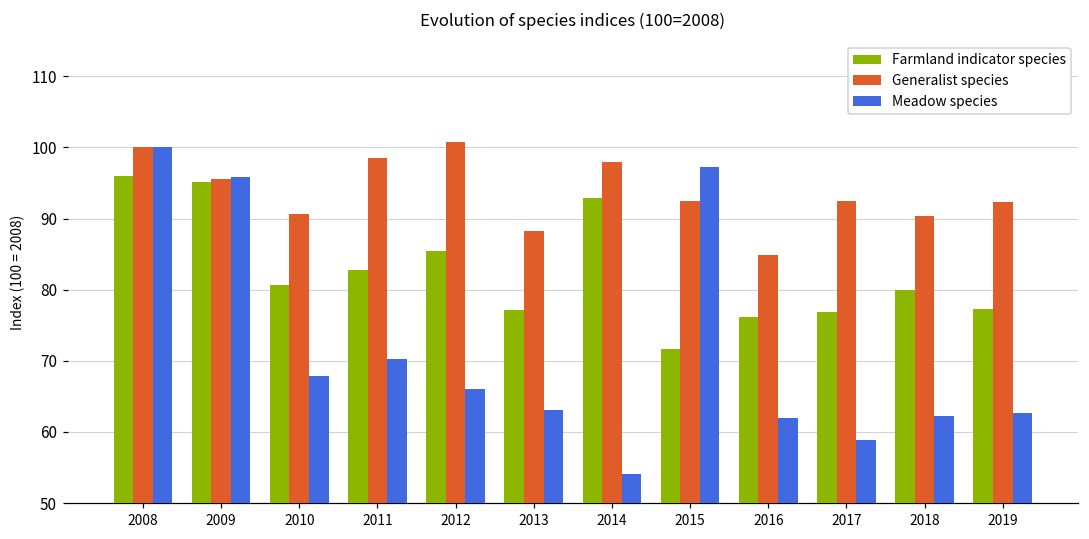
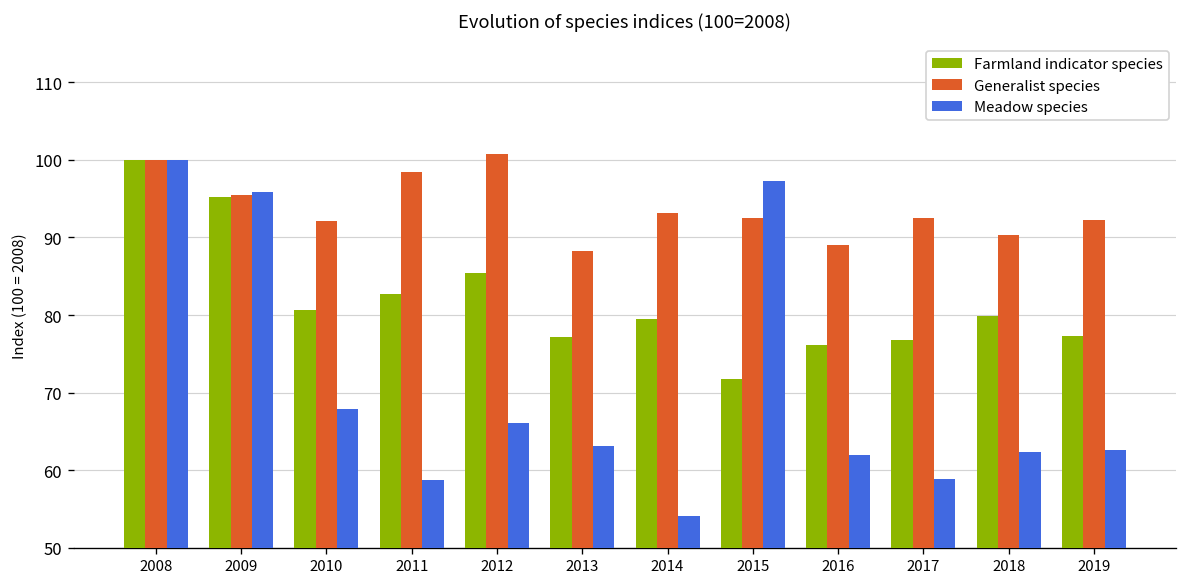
Farmland indicator species, 2008: 96 -> 100
Generalist species, 2010: 91 -> 92
Meadow species, 2011: 70 -> 59
Farmland indicator species, 2014: 93 -> 80
Generalist species, 2014: 98 -> 93
Generalist species, 2016: 85 -> 89
